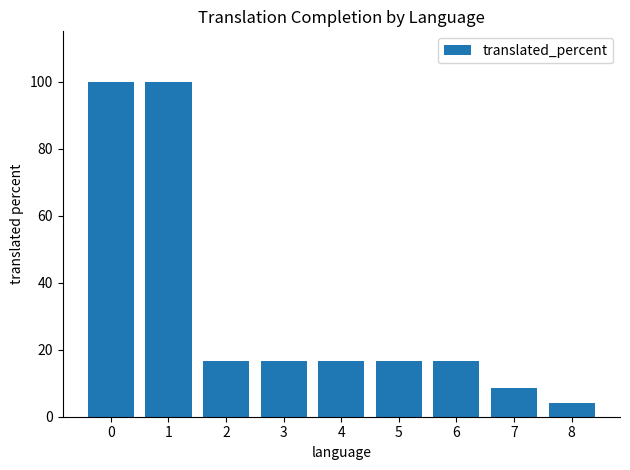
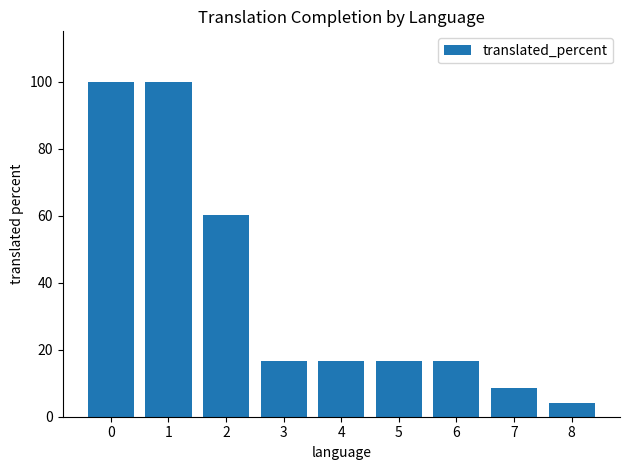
2: 17 -> 60
